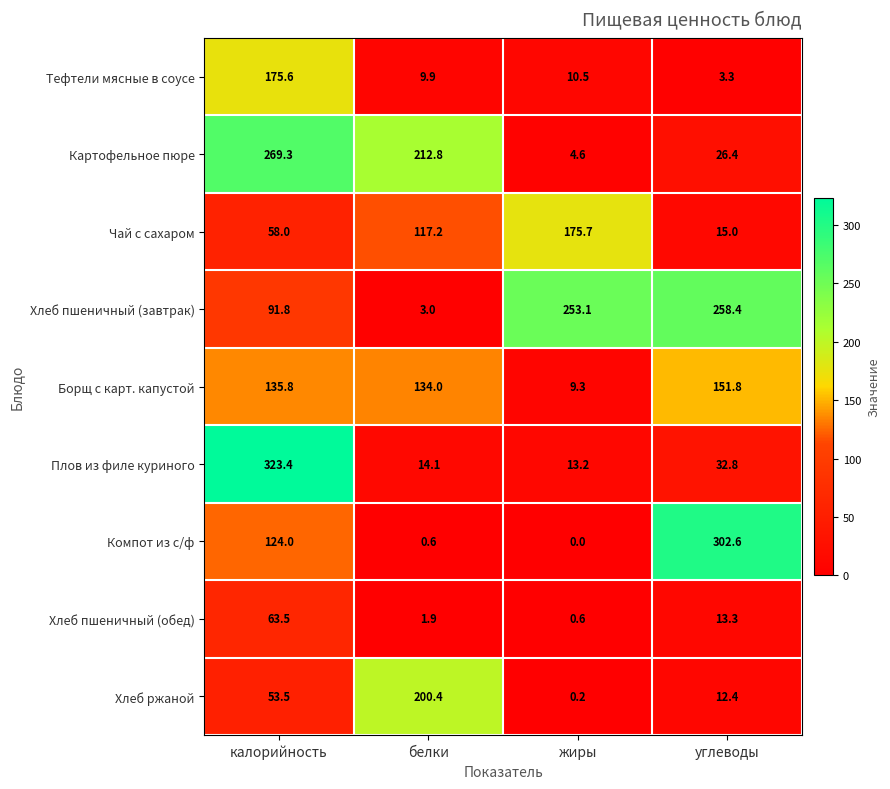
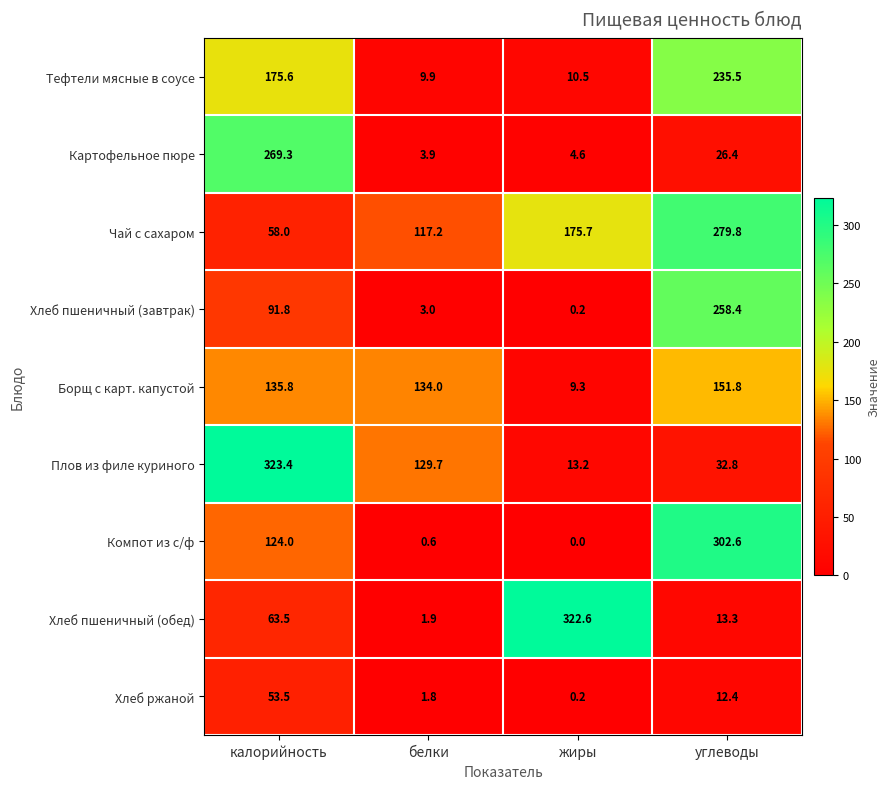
Тефтели мясные в соусе, углеводы: 3.3 -> 235.5
Картофельное пюре, белки: 212.8 -> 3.9
Чай с сахаром, углеводы: 15.0 -> 279.8
Хлеб пшеничный (завтрак), жиры: 253.1 -> 0.2
Плов из филе куриного, белки: 14.1 -> 129.7
Хлеб пшеничный (обед), жиры: 0.6 -> 322.6
Хлеб ржаной, белки: 200.4 -> 1.8
